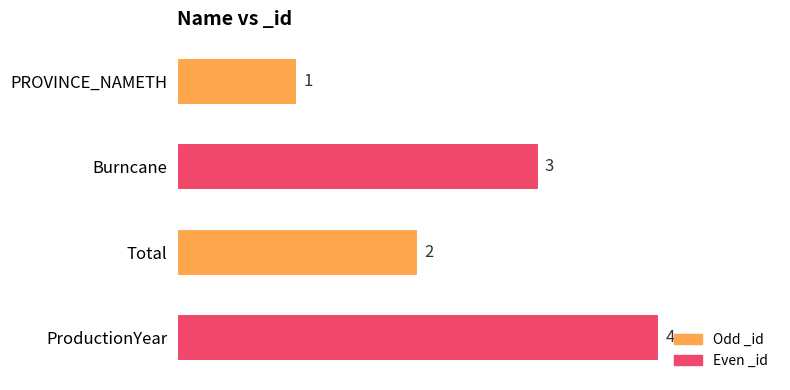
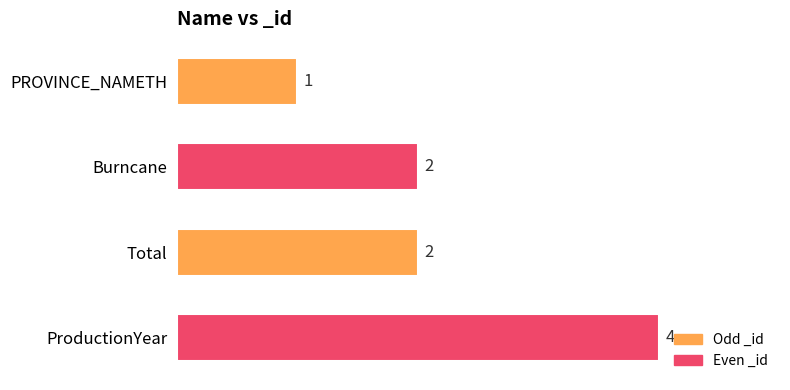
Burncane: 3 -> 2
